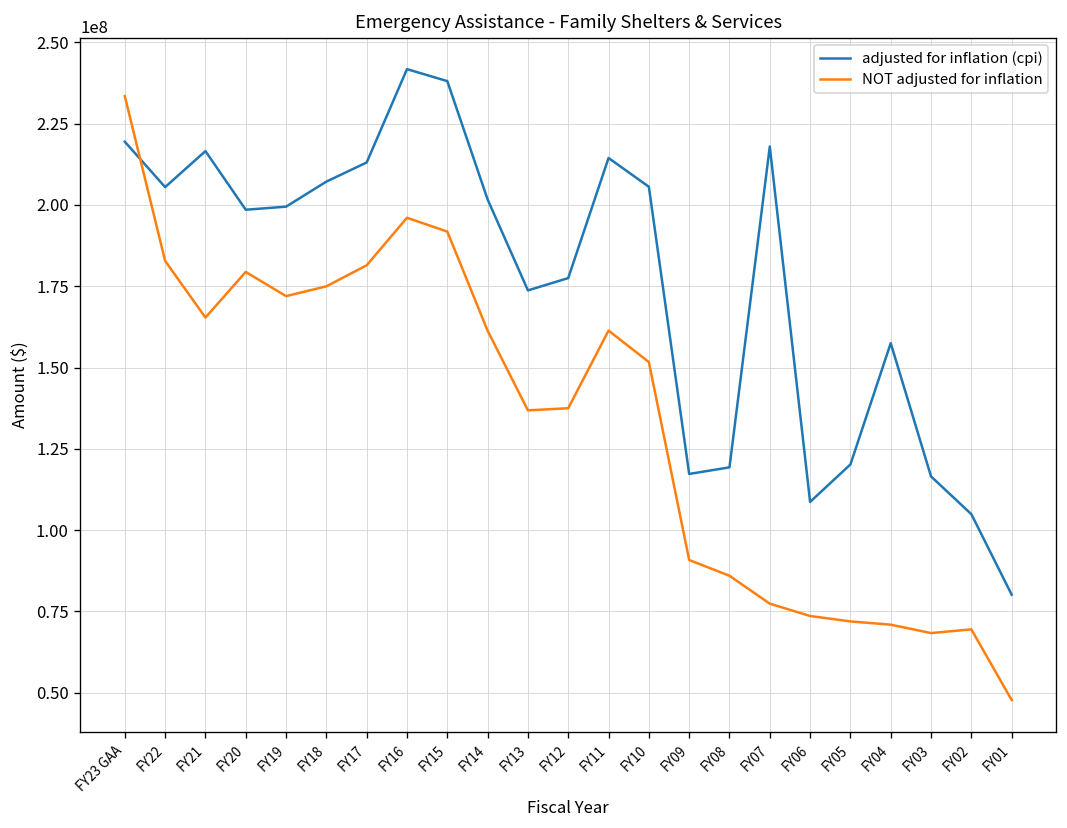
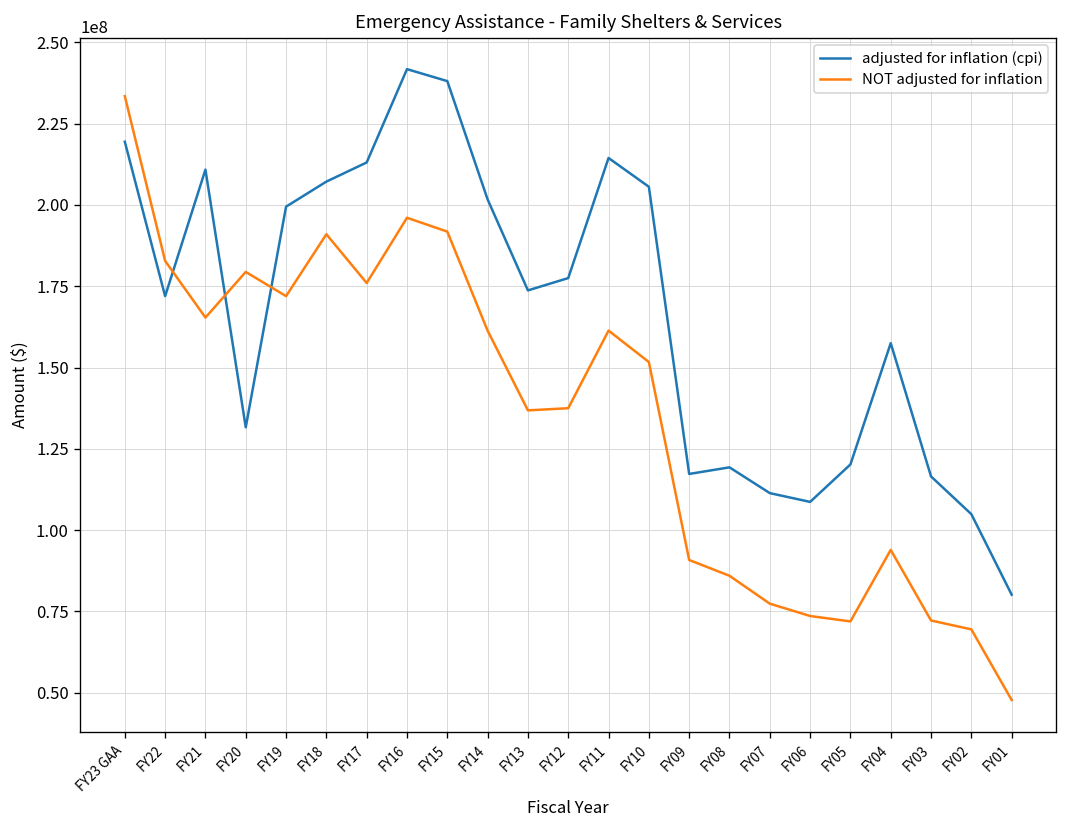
adjusted for inflation (cpi), FY22: 205000000 -> 172000000
adjusted for inflation (cpi), FY21: 217000000 -> 211000000
adjusted for inflation (cpi), FY20: 199000000 -> 132000000
NOT adjusted for inflation, FY18: 175000000 -> 191000000
NOT adjusted for inflation, FY17: 181000000 -> 176000000
adjusted for inflation (cpi), FY07: 218000000 -> 111000000
NOT adjusted for inflation, FY04: 71000000 -> 94000000
NOT adjusted for inflation, FY03: 68000000 -> 72000000
